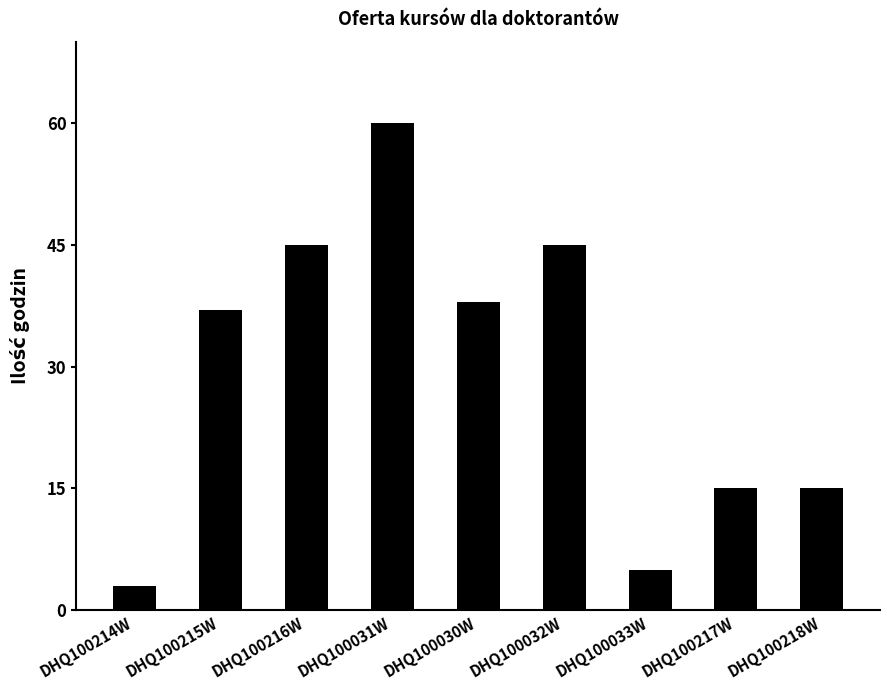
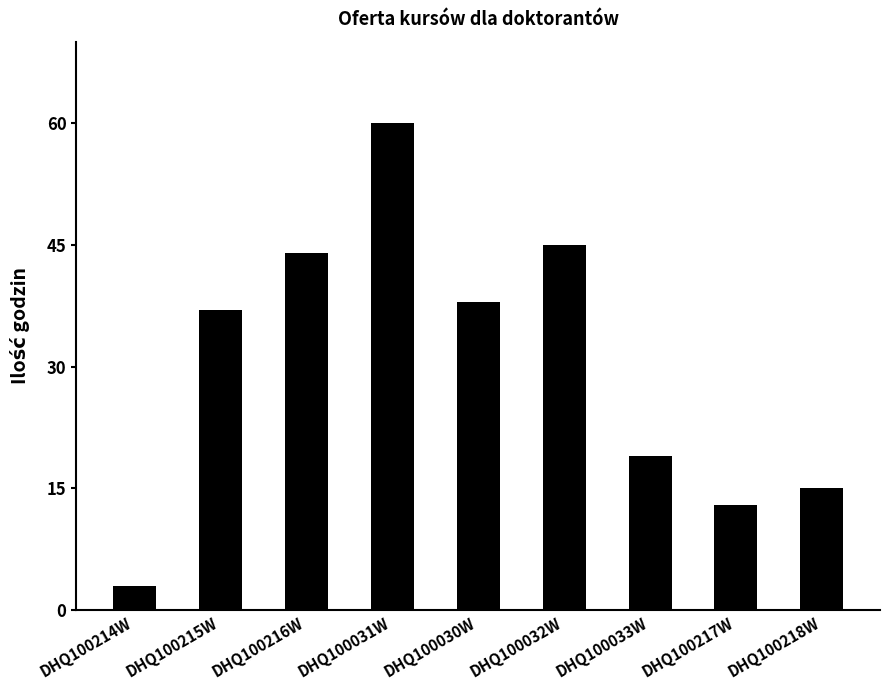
DHQ100216W: 45 -> 44
DHQ100033W: 5 -> 19
DHQ100217W: 15 -> 13
